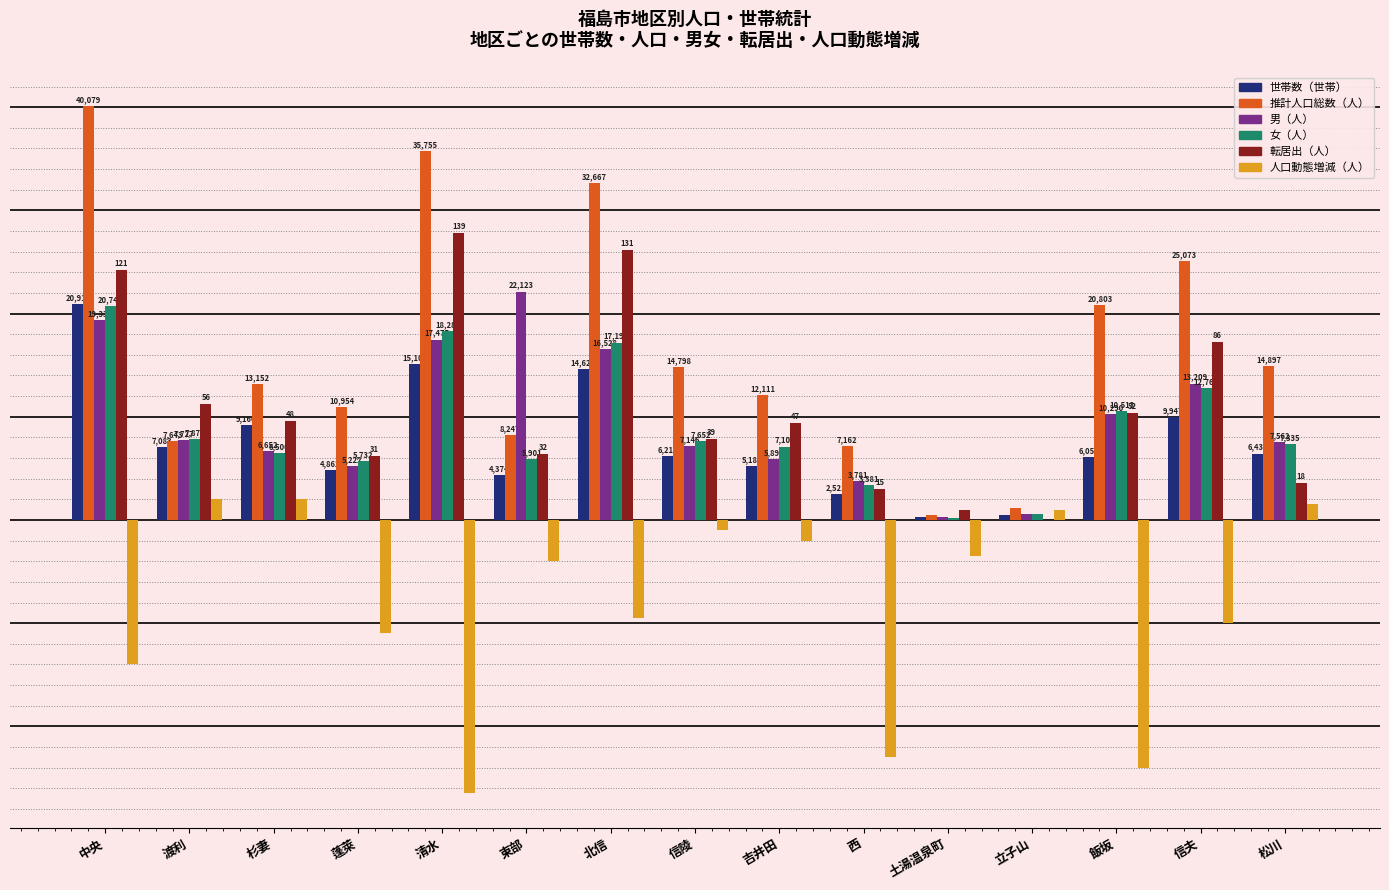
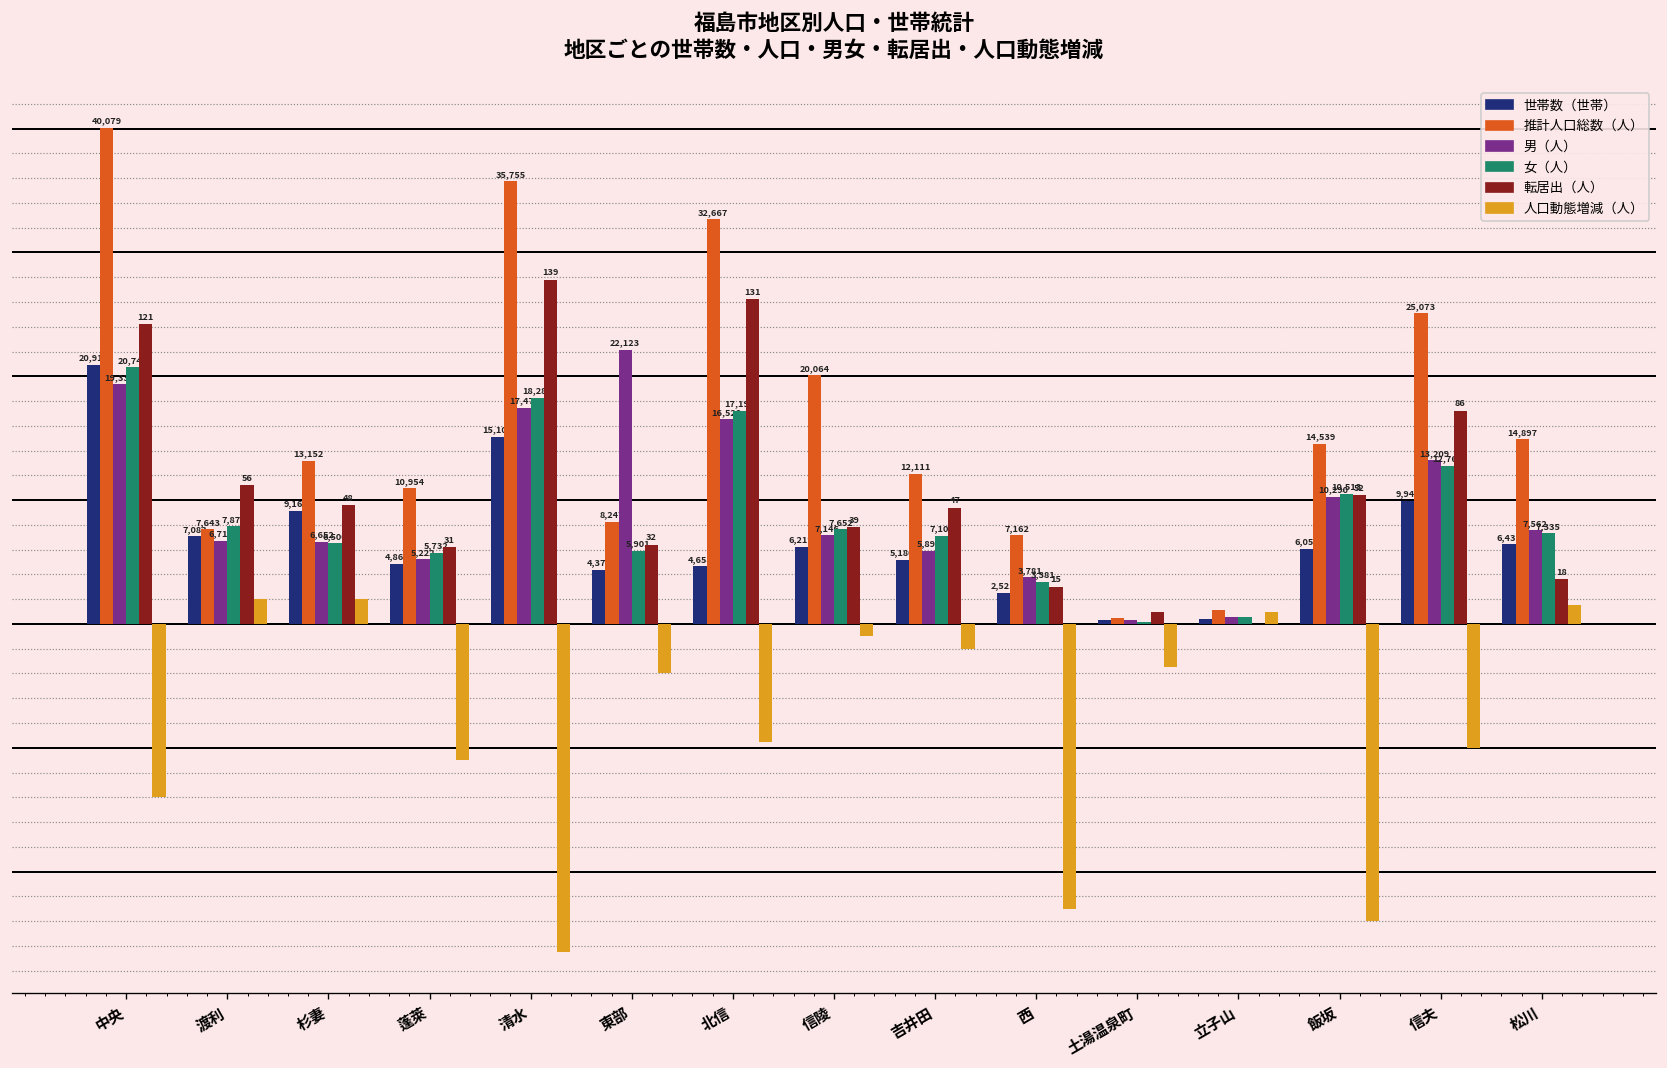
男（人）, 渡利: 7,727 -> 6,718
世帯数（世帯）, 北信: 14,625 -> 4,658
推計人口総数（人）, 信陵: 14,798 -> 20,064
推計人口総数（人）, 飯坂: 20,803 -> 14,539
